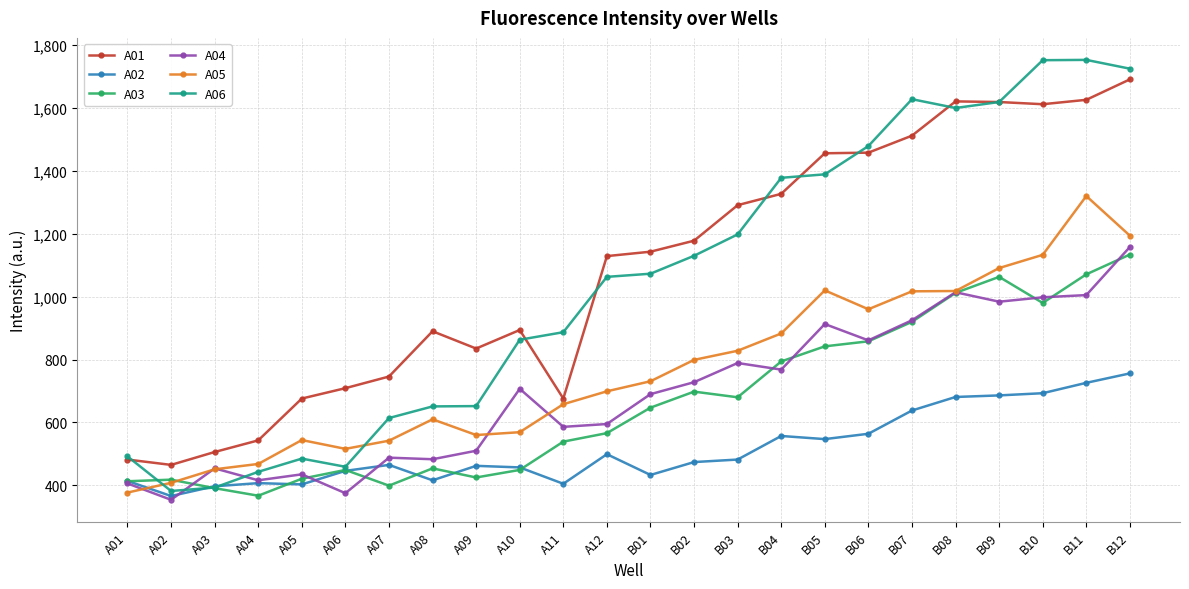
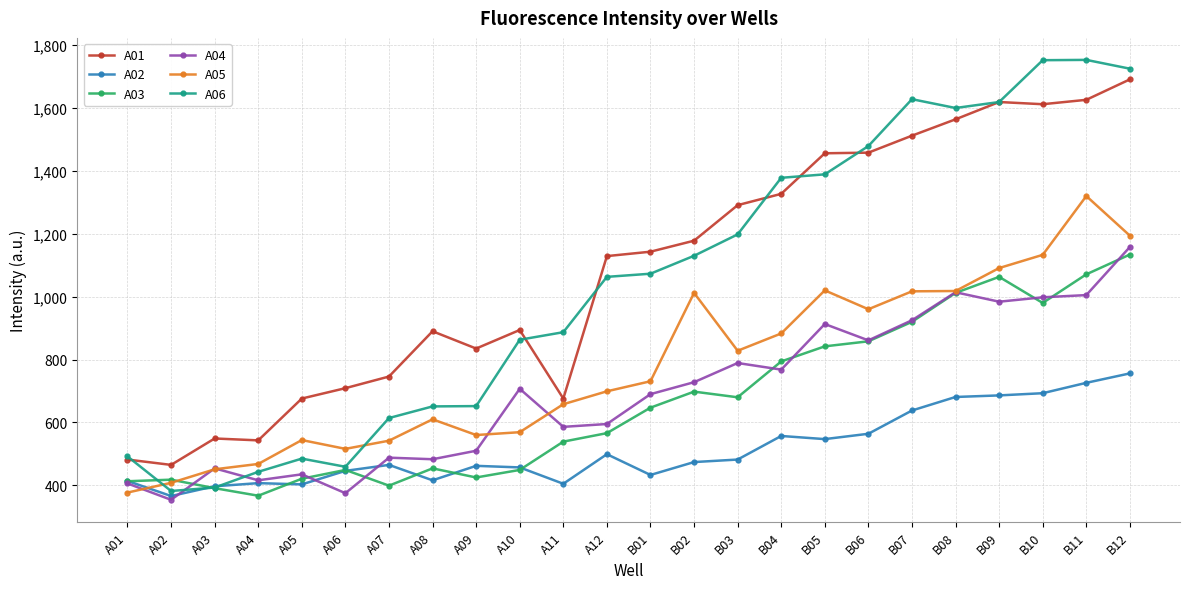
A01, A03: 510 -> 550
A05, B02: 800 -> 1,010
A01, B08: 1,620 -> 1,560
